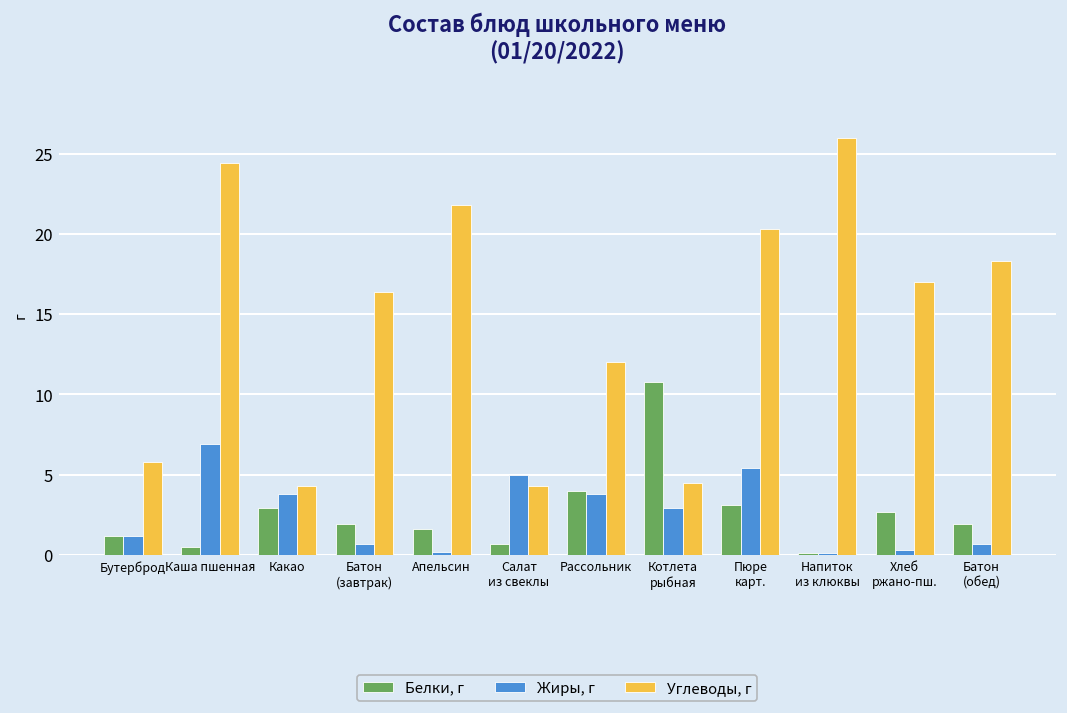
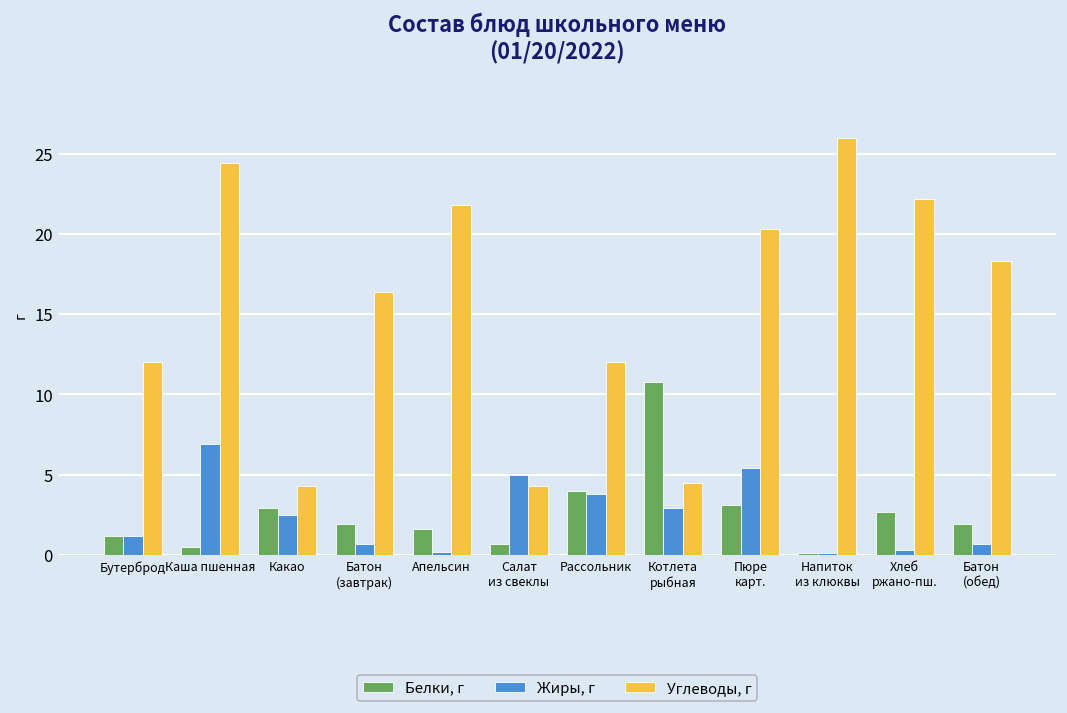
Углеводы, г, Бутерброд: 5.8 -> 12.0
Жиры, г, Какао: 3.8 -> 2.5
Углеводы, г, Хлеб ржано-пш.: 17.0 -> 22.2
